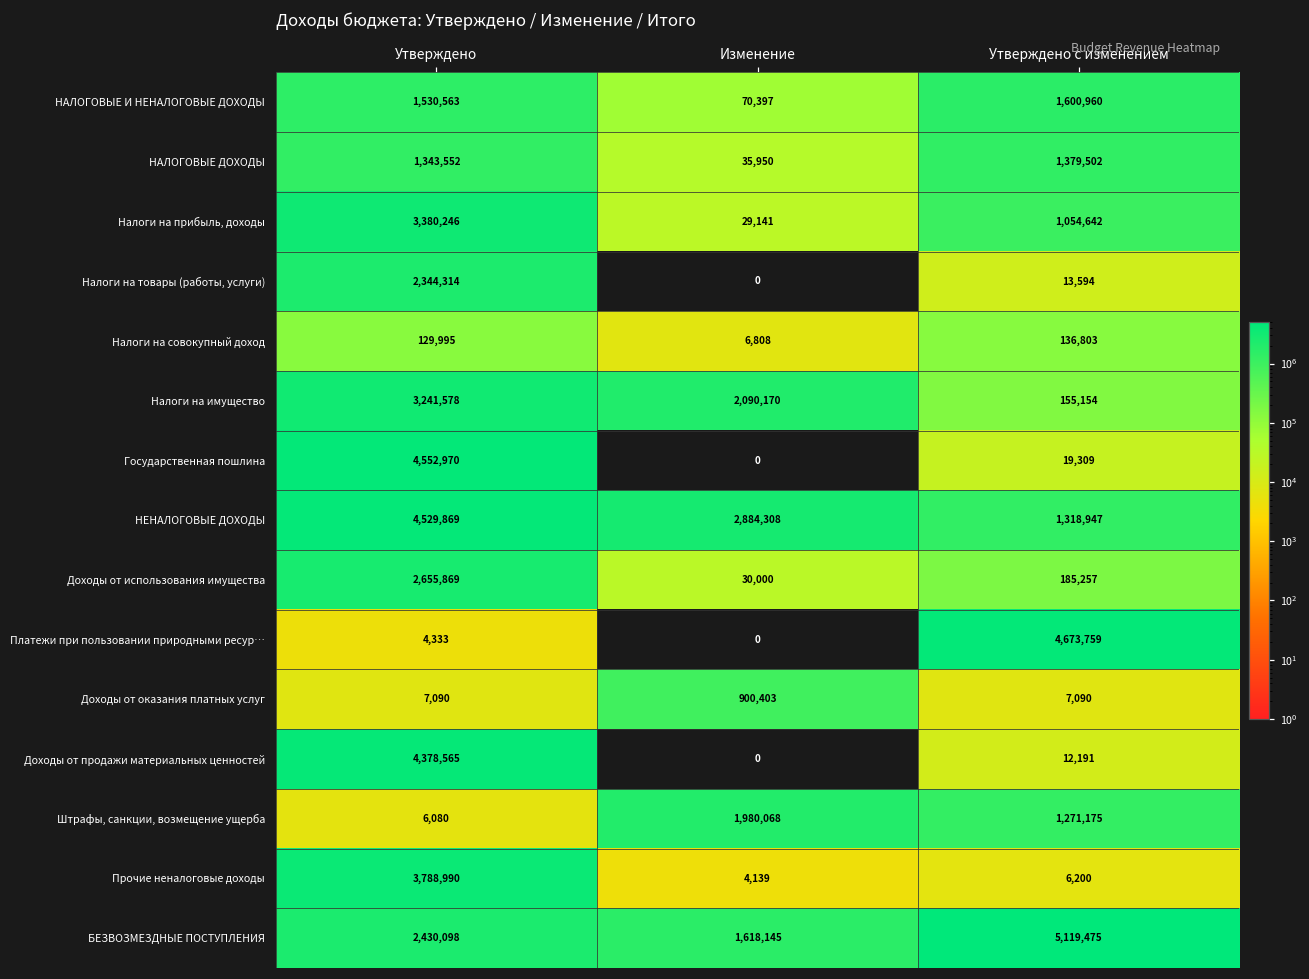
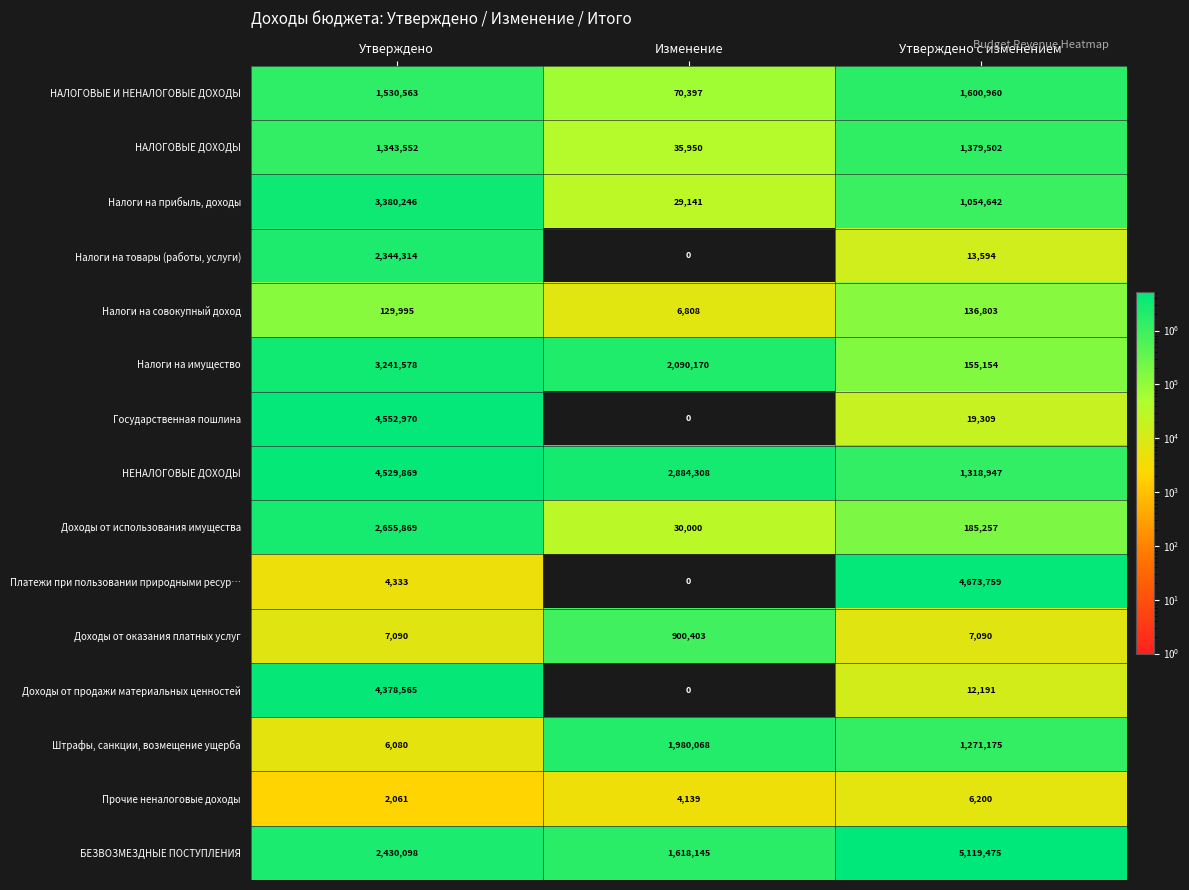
Прочие неналоговые доходы, Утверждено: 3,788,990 -> 2,061
